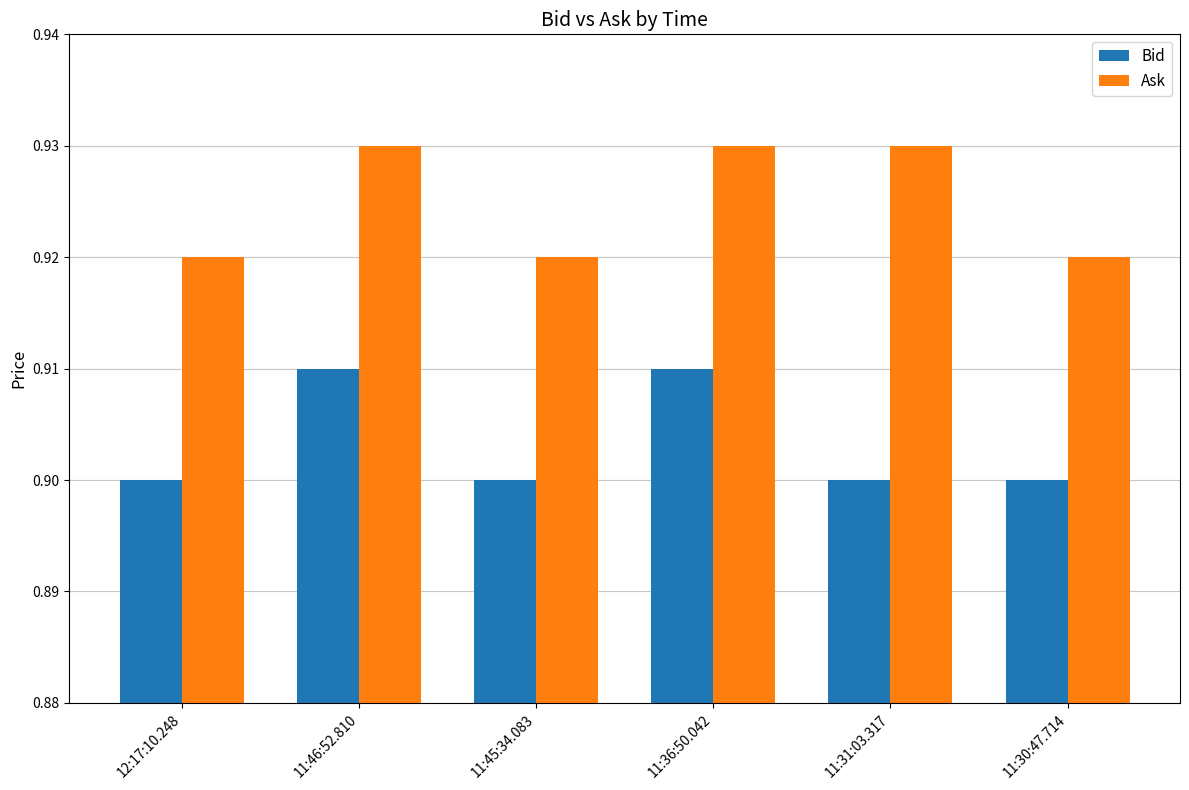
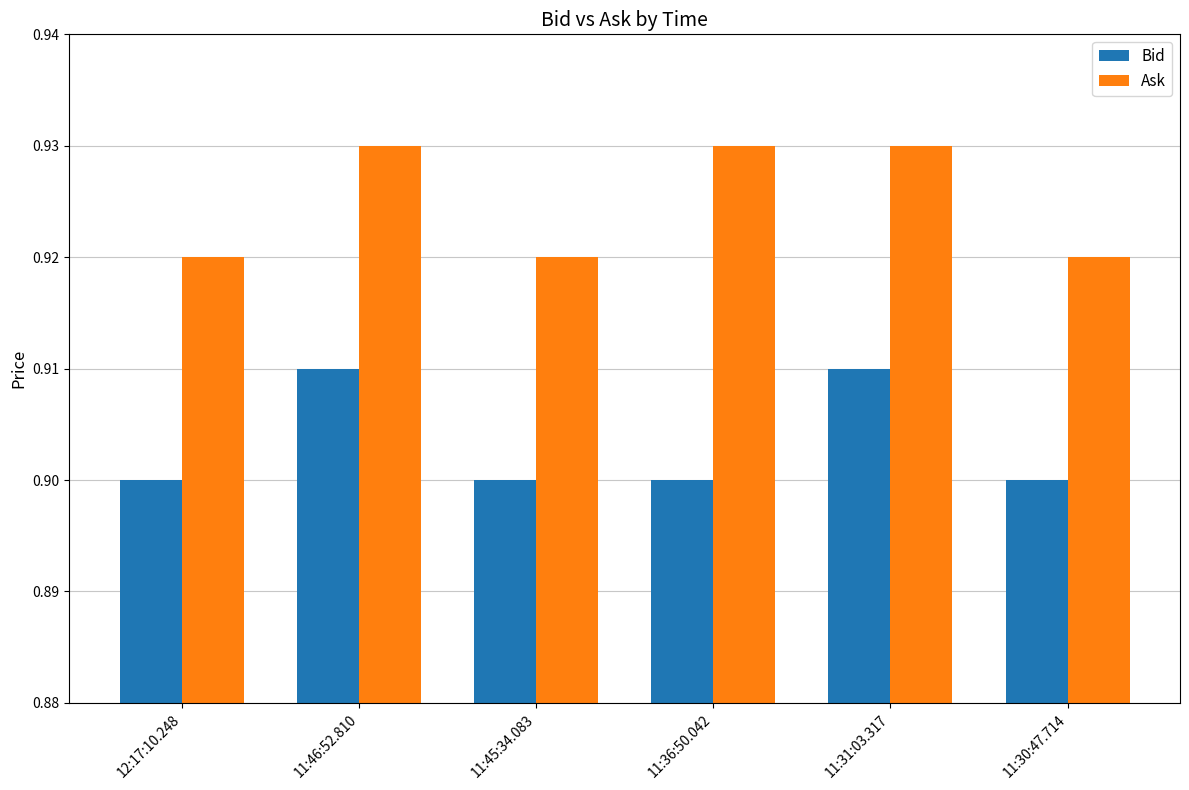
Bid, 11:36:50.042: 0.91 -> 0.90
Bid, 11:31:03.317: 0.90 -> 0.91
